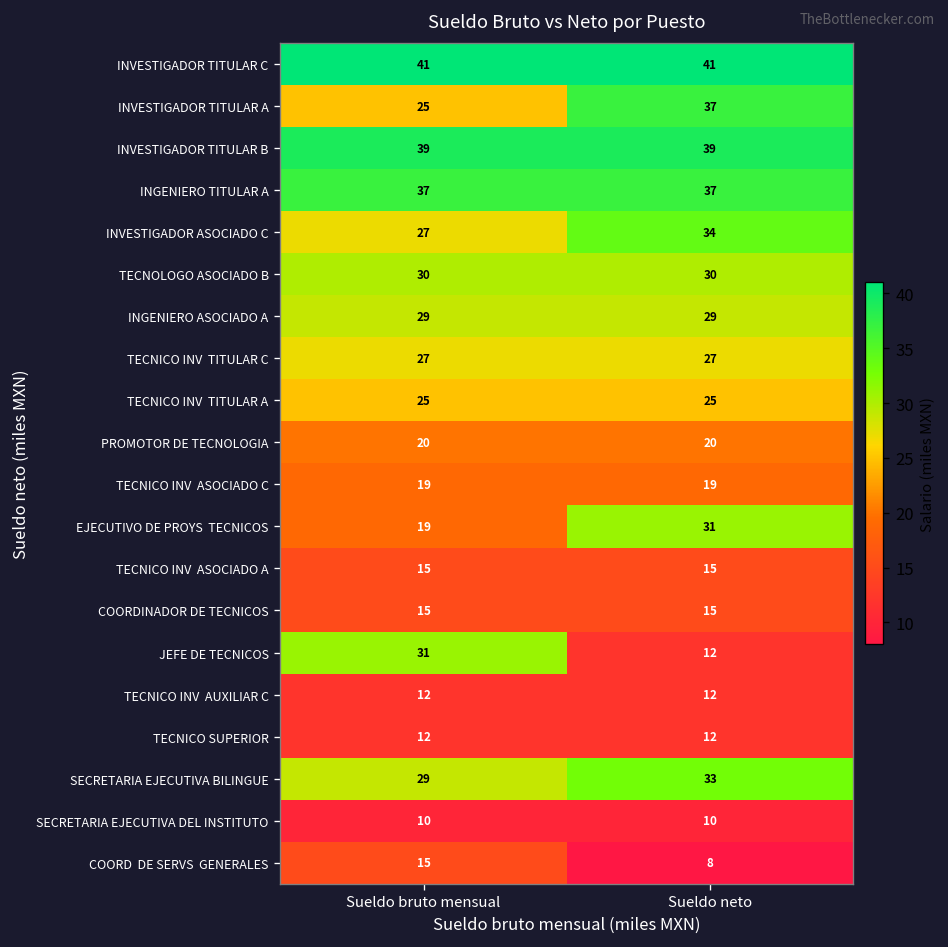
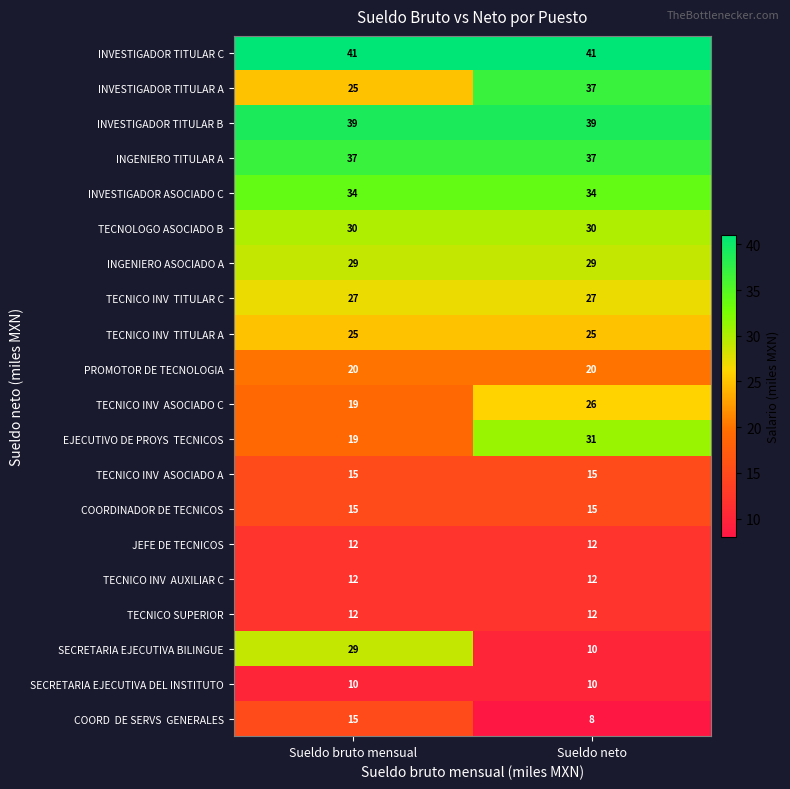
INVESTIGADOR ASOCIADO C, Sueldo bruto mensual: 27 -> 34
TECNICO INV ASOCIADO C, Sueldo neto: 19 -> 26
JEFE DE TECNICOS, Sueldo bruto mensual: 31 -> 12
SECRETARIA EJECUTIVA BILINGUE, Sueldo neto: 33 -> 10
